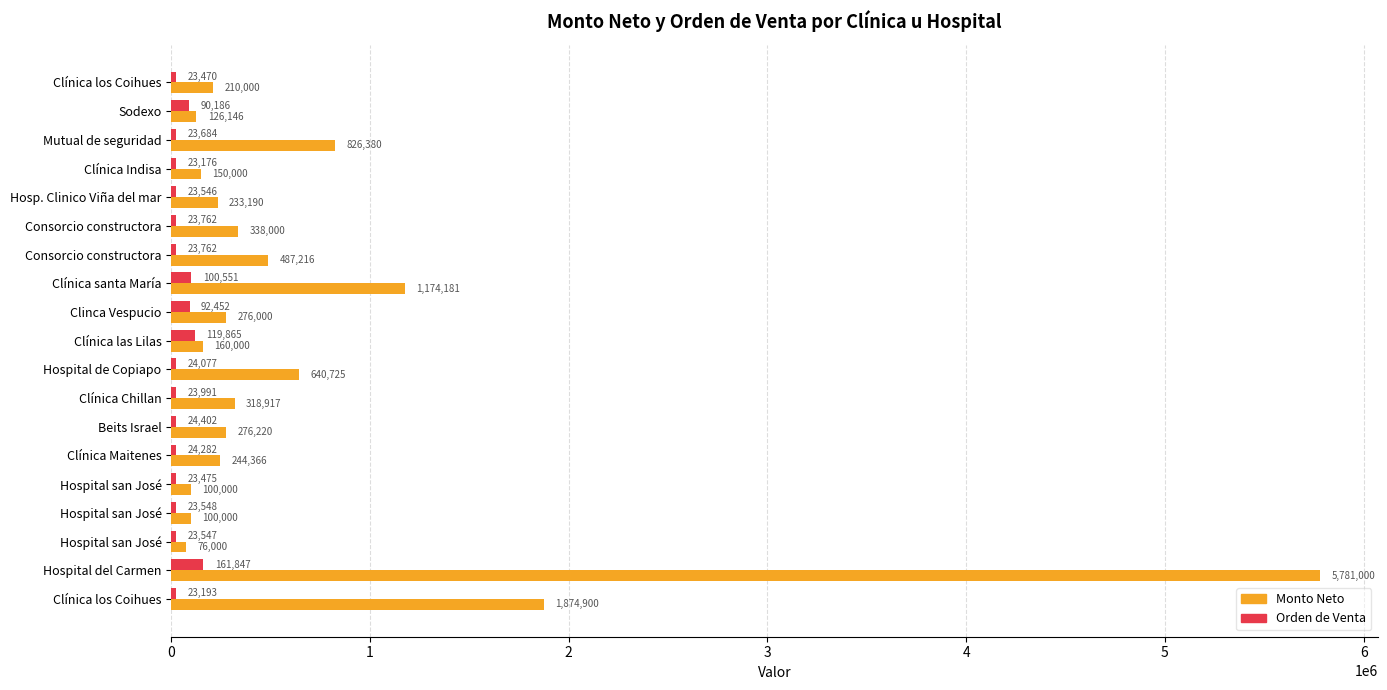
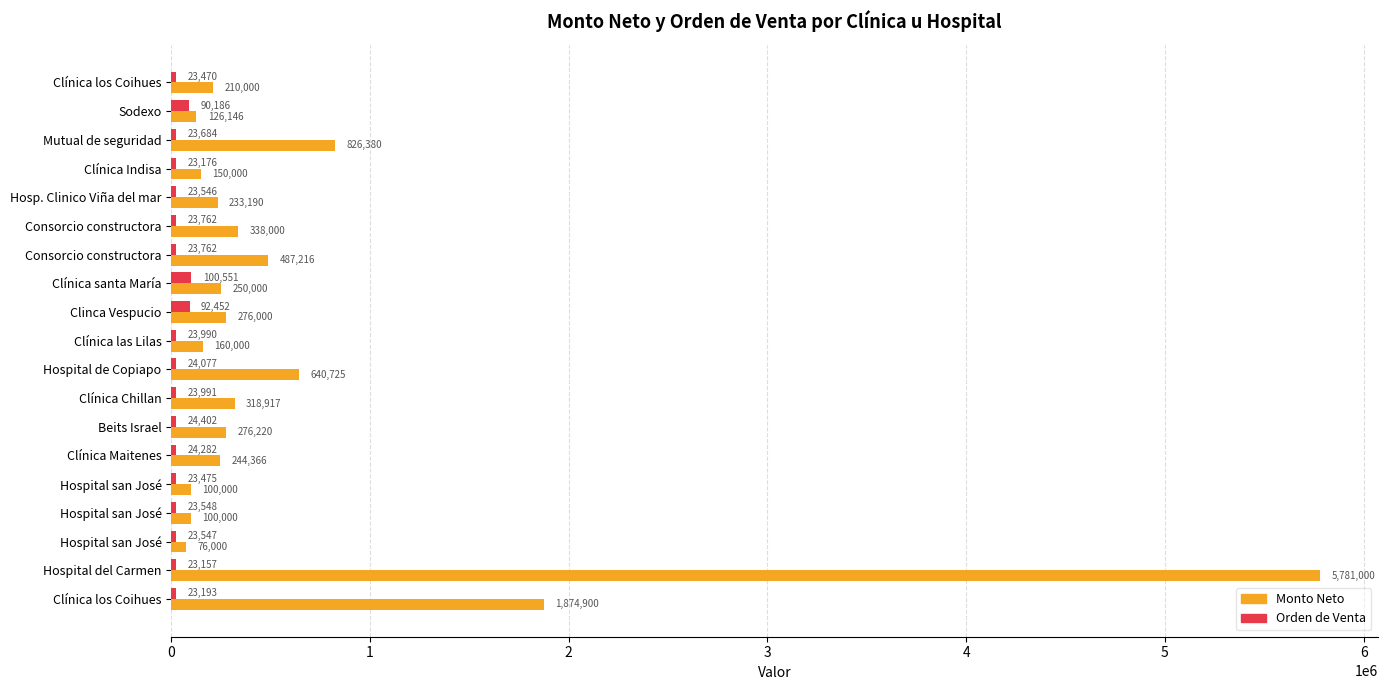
Monto Neto, Clínica santa María: 1,174,181 -> 250,000
Orden de Venta, Clínica las Lilas: 119,865 -> 23,990
Orden de Venta, Hospital del Carmen: 161,847 -> 23,157
